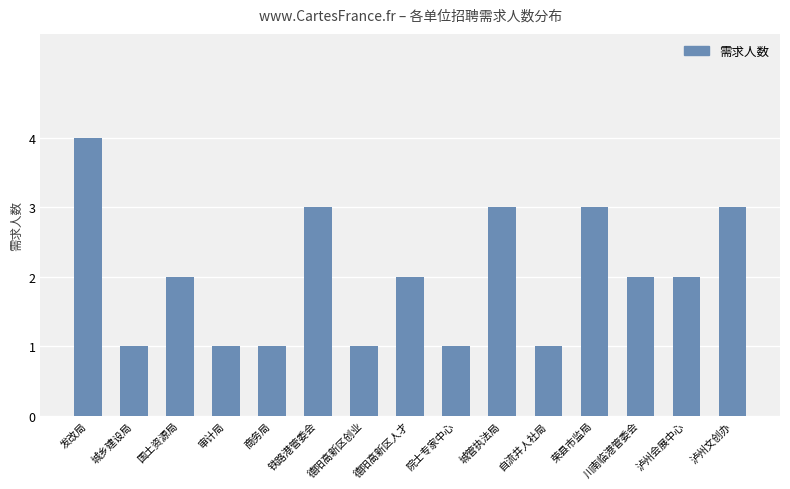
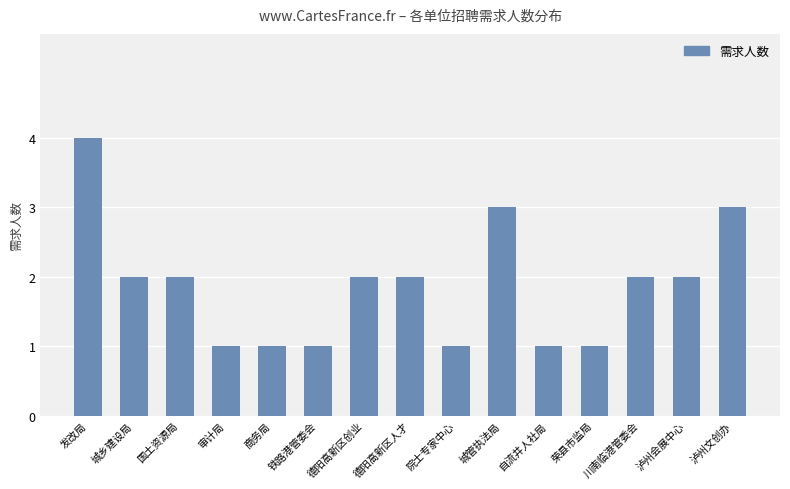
城乡建设局: 1 -> 2
铁路港管委会: 3 -> 1
德阳高新区创业: 1 -> 2
荣县市监局: 3 -> 1
